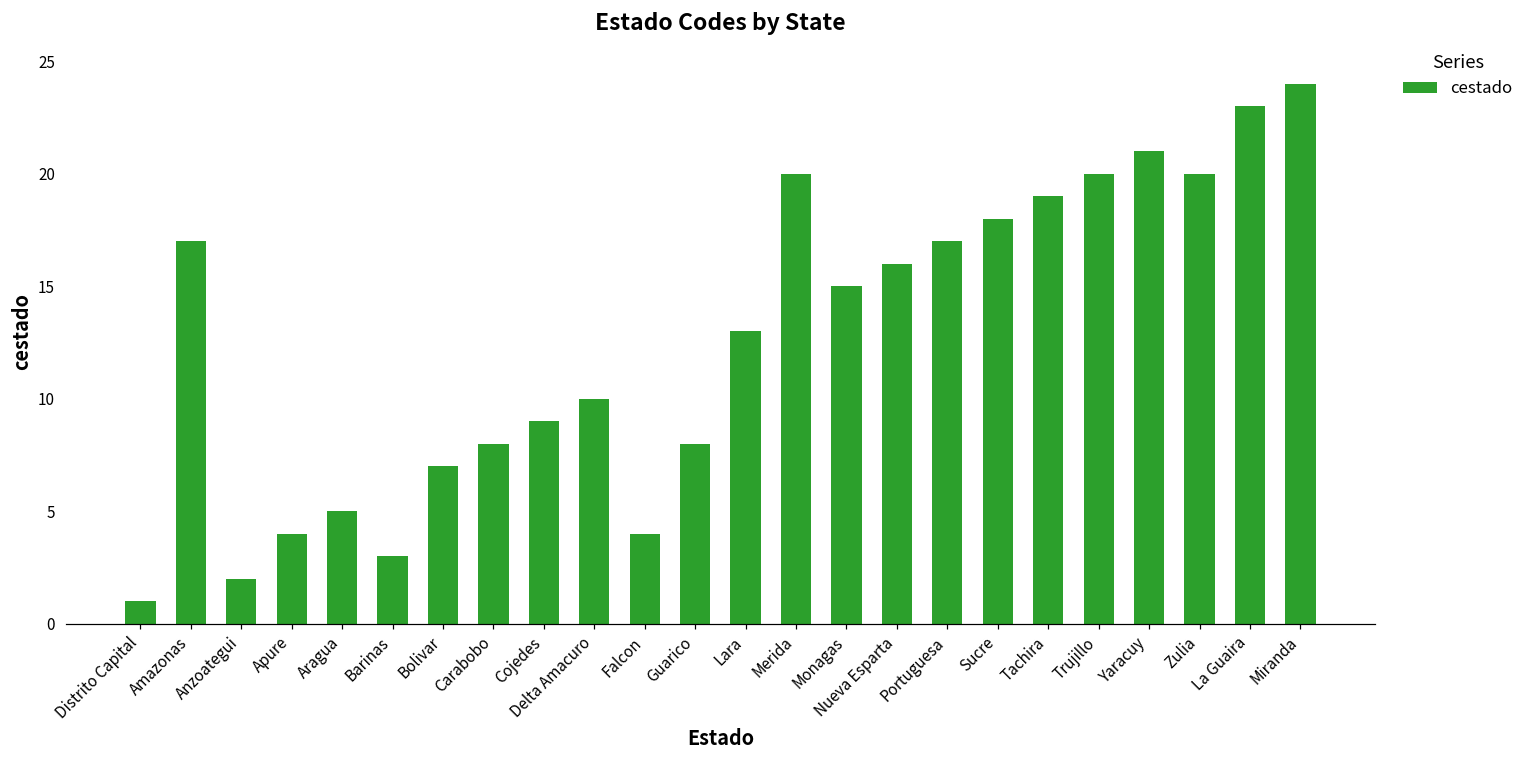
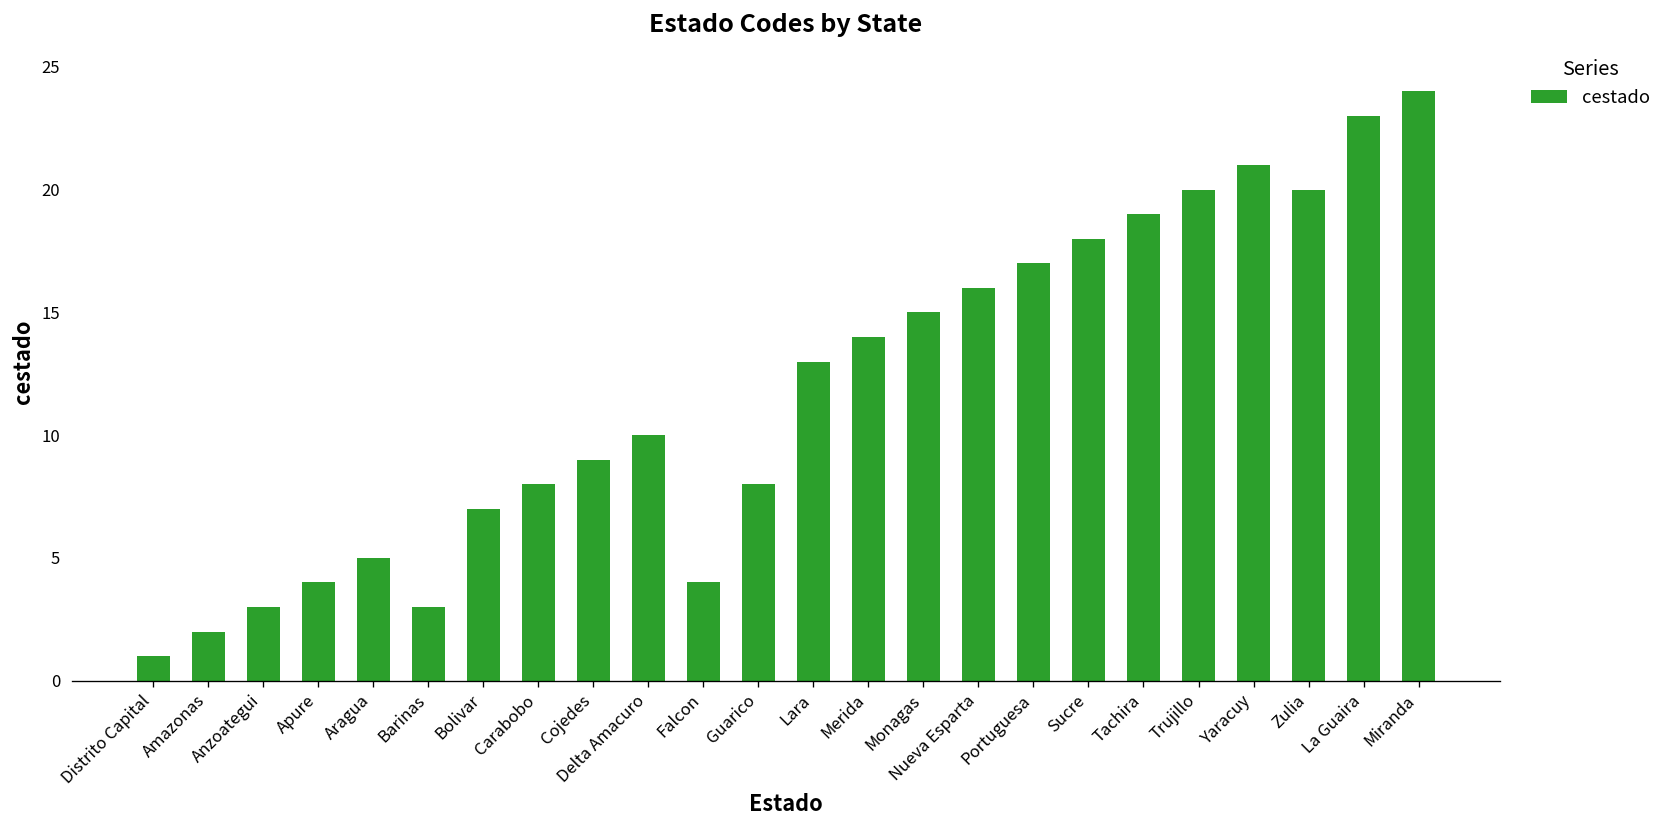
Amazonas: 17 -> 2
Anzoategui: 2 -> 3
Merida: 20 -> 14
